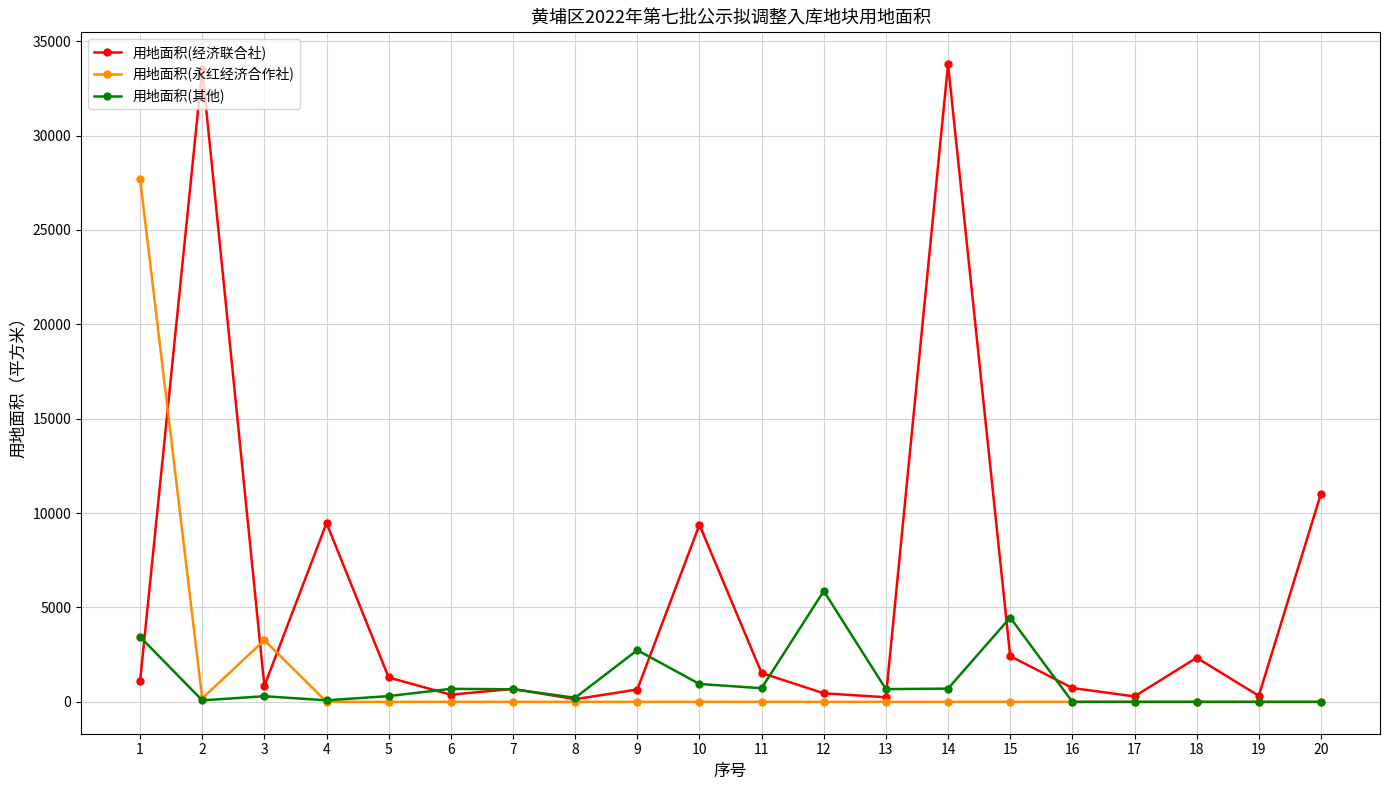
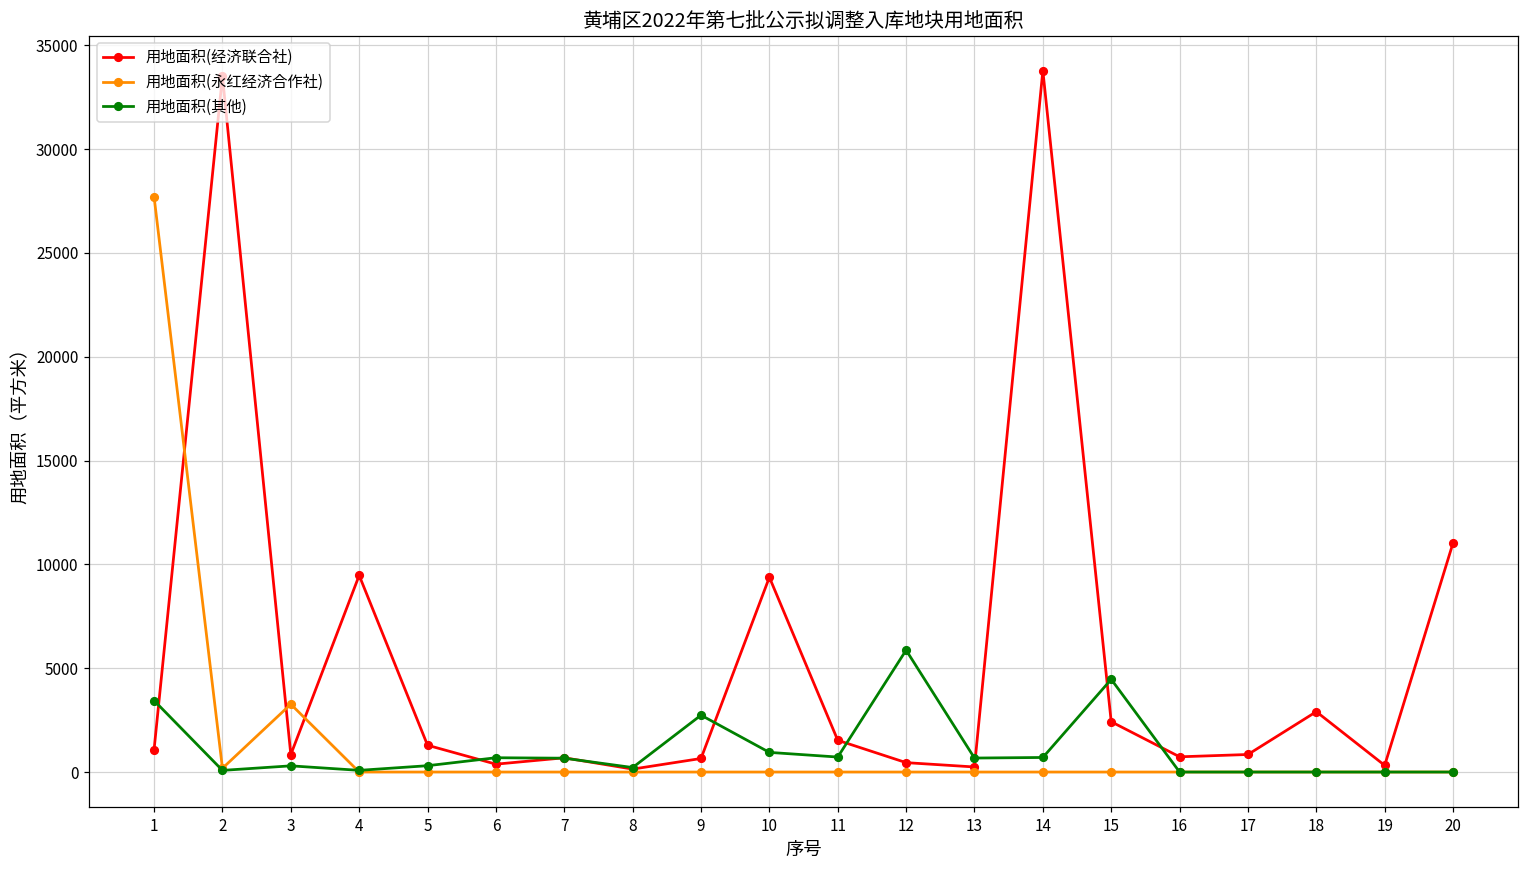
用地面积(经济联合社), 17: 300 -> 800
用地面积(经济联合社), 18: 2300 -> 2900
